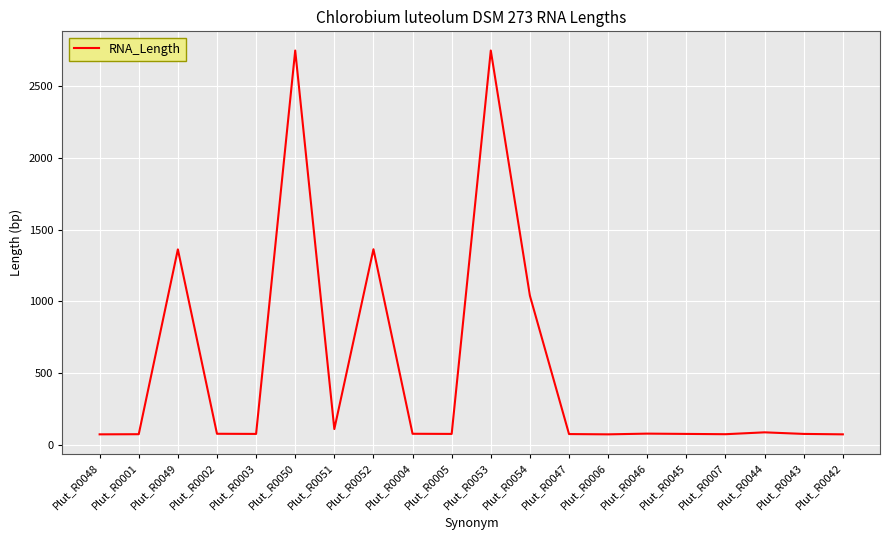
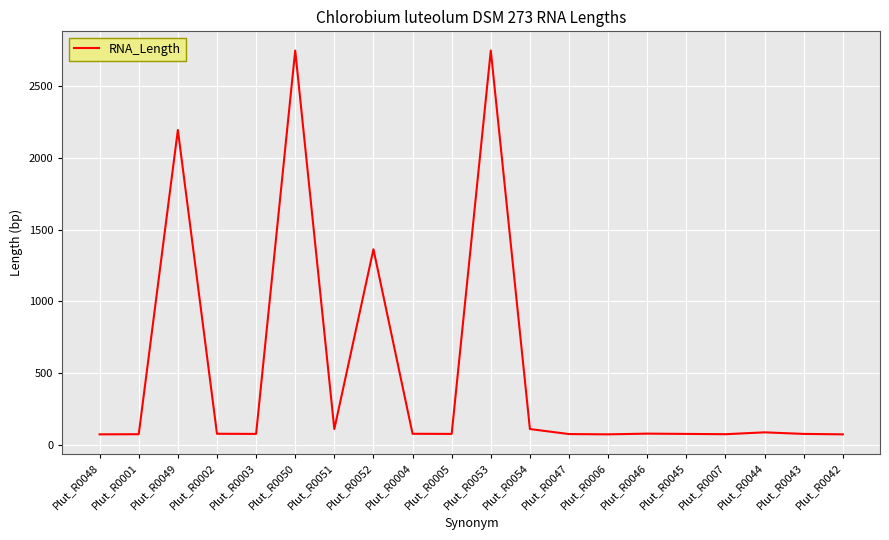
Plut_R0049: 1360 -> 2200
Plut_R0054: 1040 -> 110
